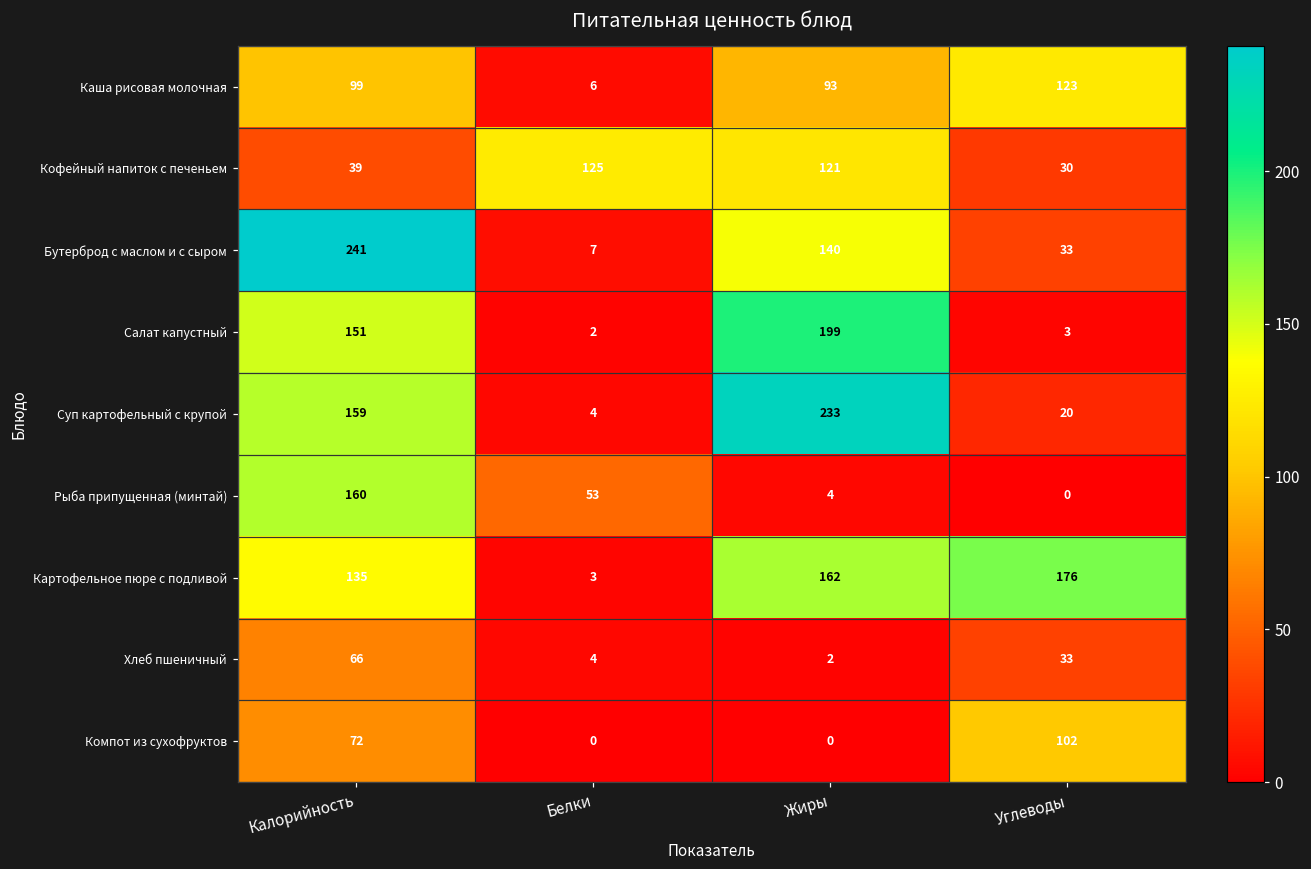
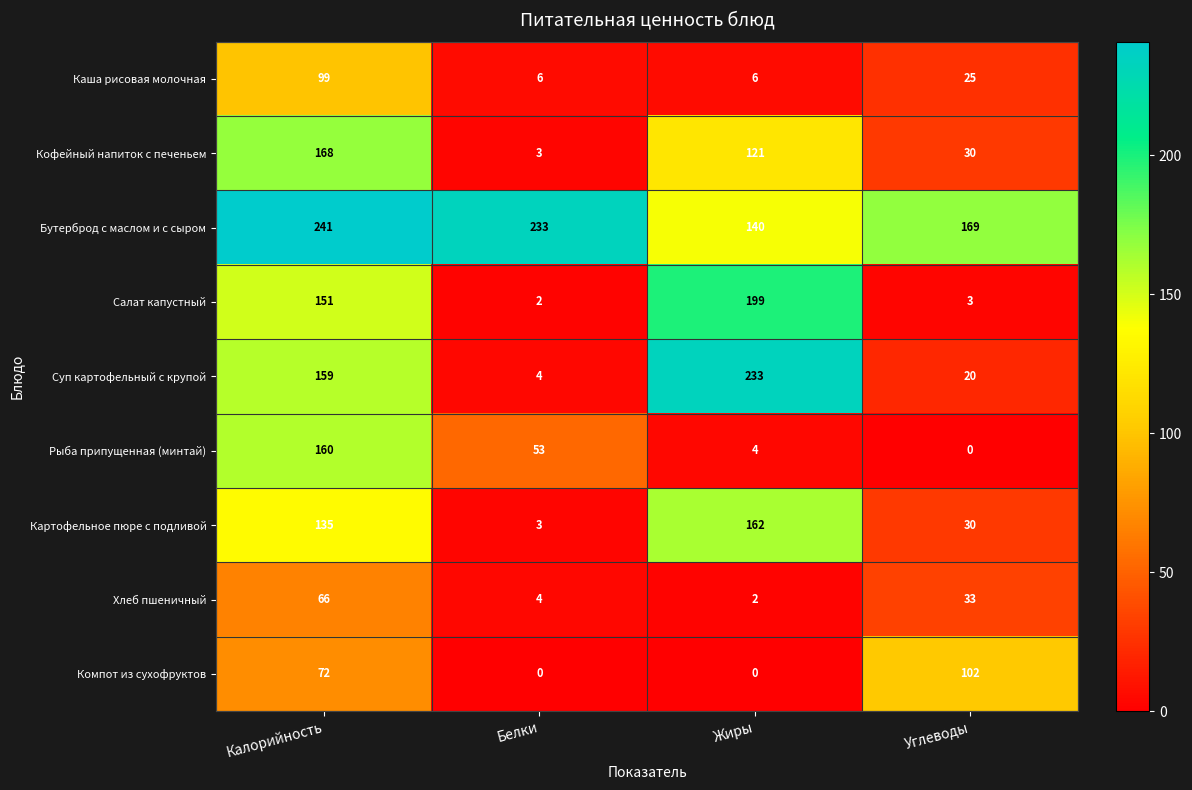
Каша рисовая молочная, Жиры: 93 -> 6
Каша рисовая молочная, Углеводы: 123 -> 25
Кофейный напиток с печеньем, Калорийность: 39 -> 168
Кофейный напиток с печеньем, Белки: 125 -> 3
Бутерброд с маслом и с сыром, Белки: 7 -> 233
Бутерброд с маслом и с сыром, Углеводы: 33 -> 169
Картофельное пюре с подливой, Углеводы: 176 -> 30
